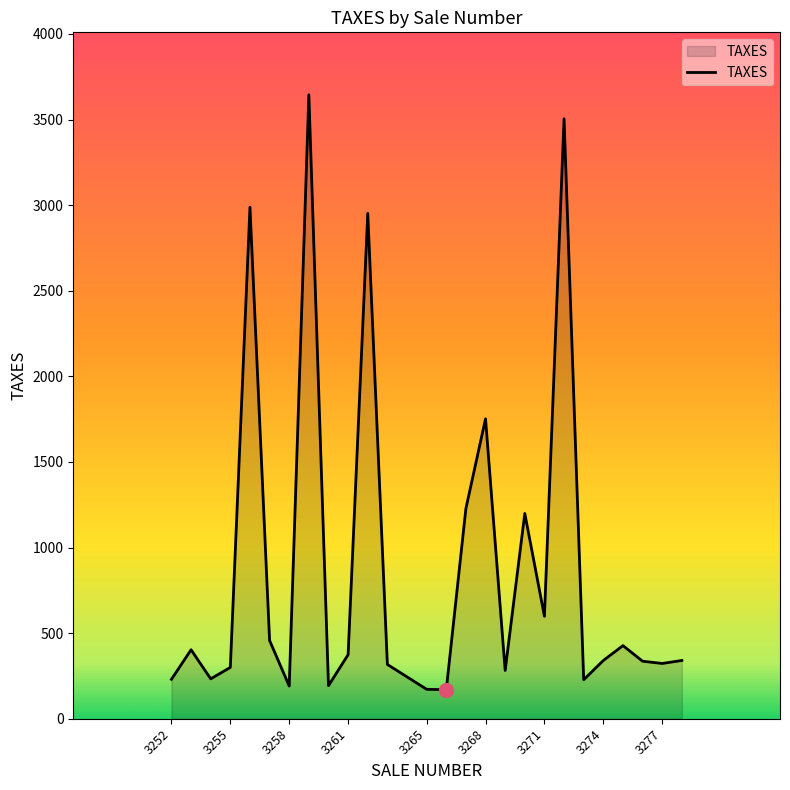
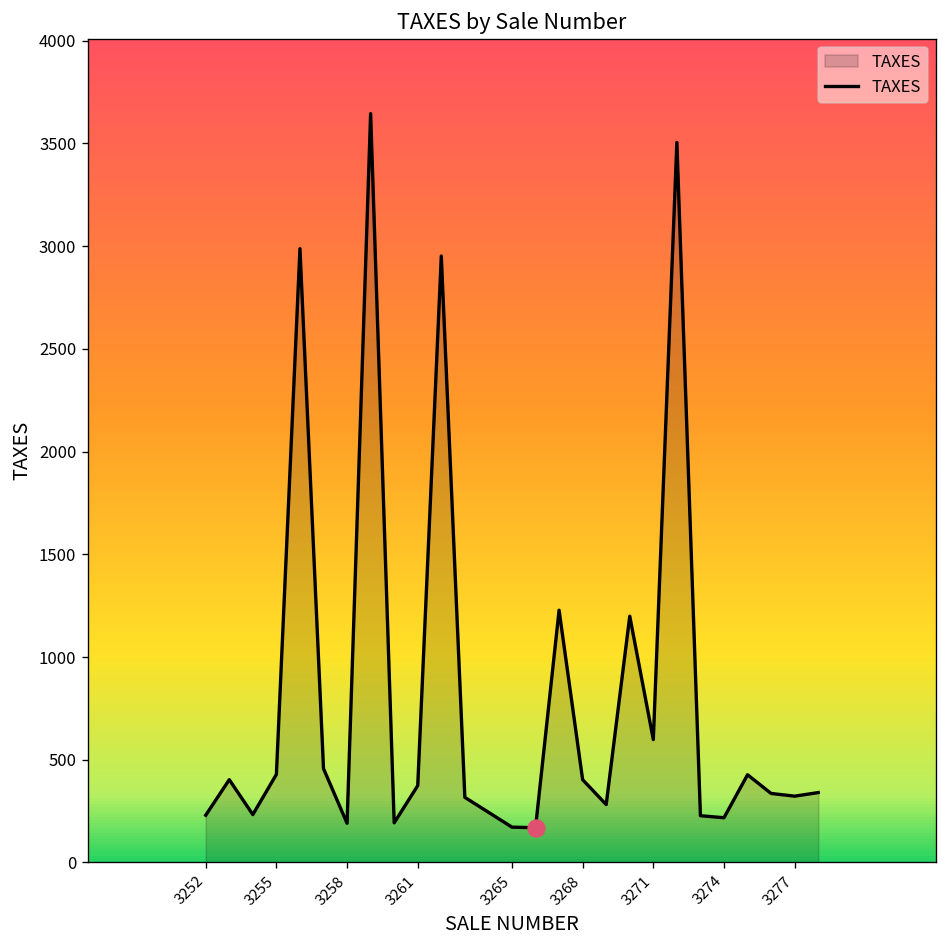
TAXES, 3255: 300 -> 430
TAXES, 3268: 1750 -> 400
TAXES, 3274: 340 -> 220
